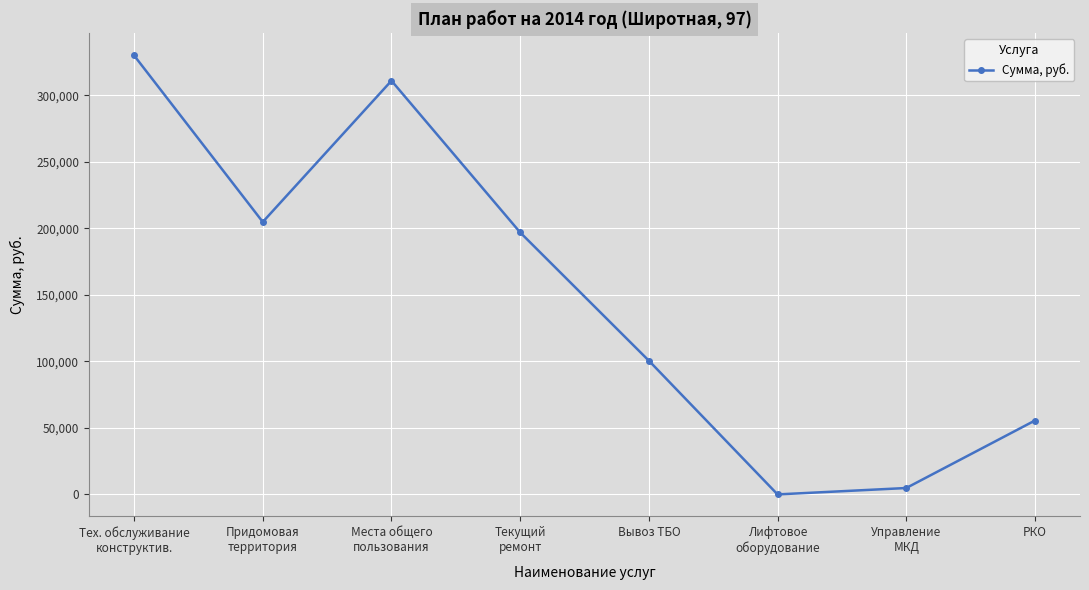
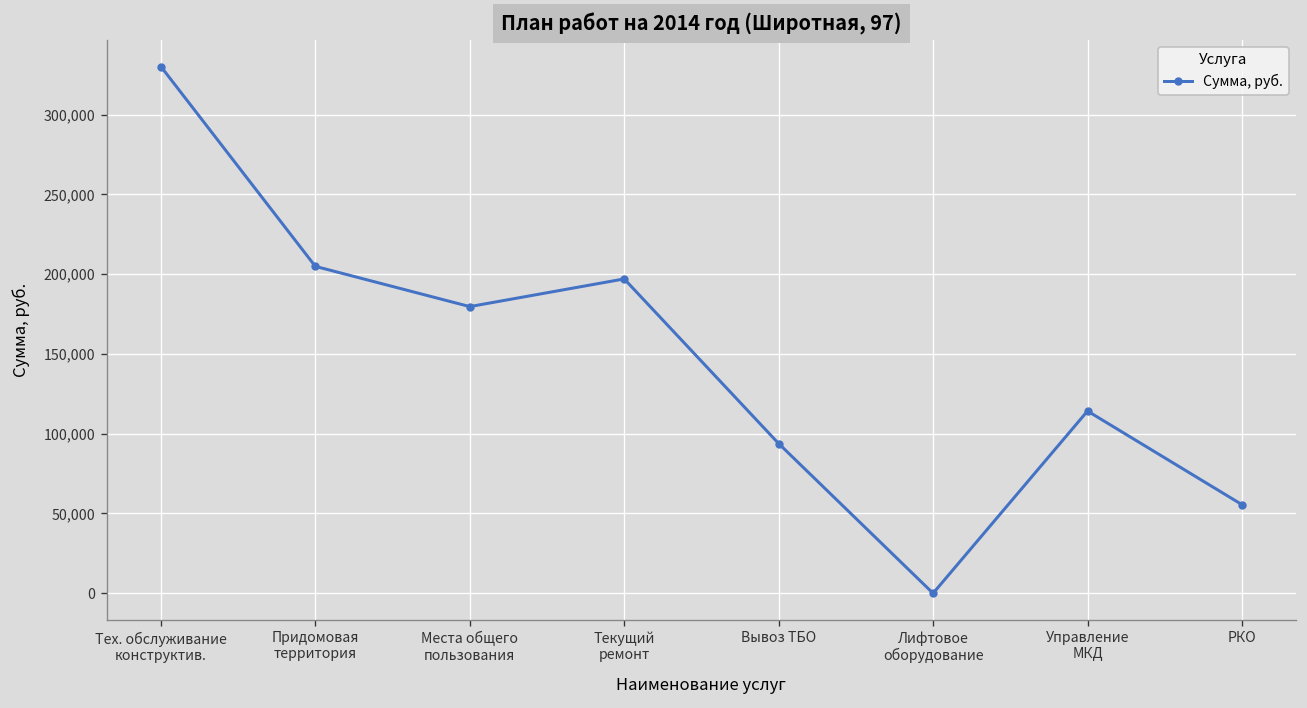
Места общего пользования: 311,000 -> 180,000
Вывоз ТБО: 101,000 -> 94,000
Управление МКД: 5,000 -> 114,000
